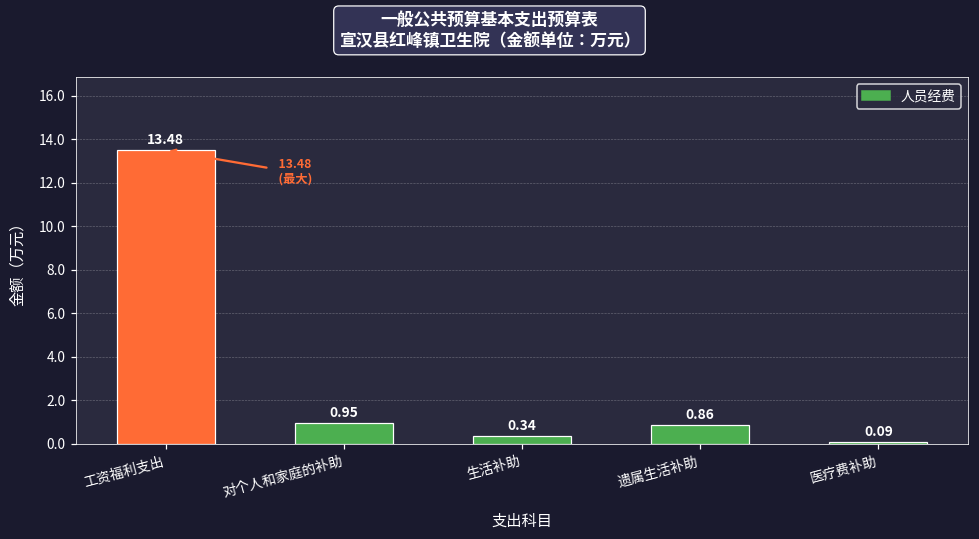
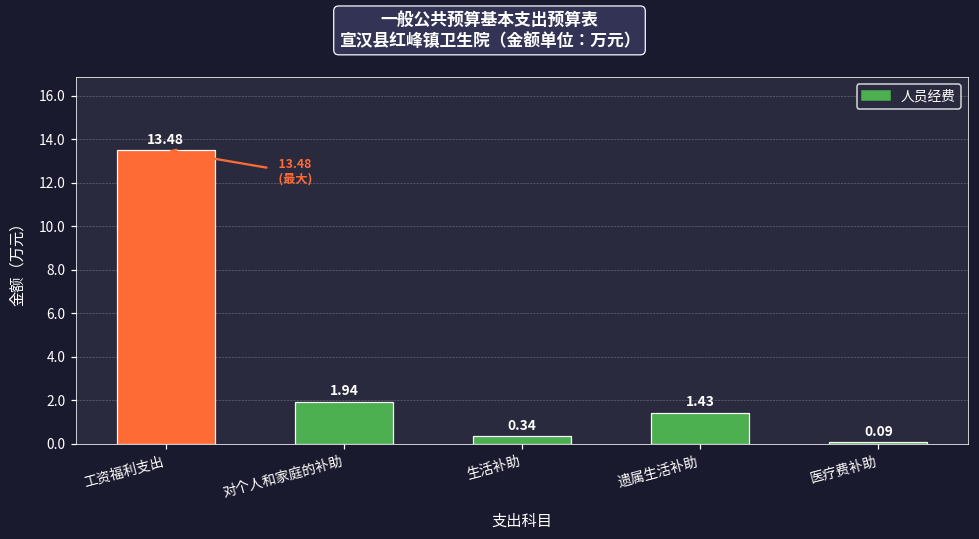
对个人和家庭的补助: 0.95 -> 1.94
遗属生活补助: 0.86 -> 1.43
